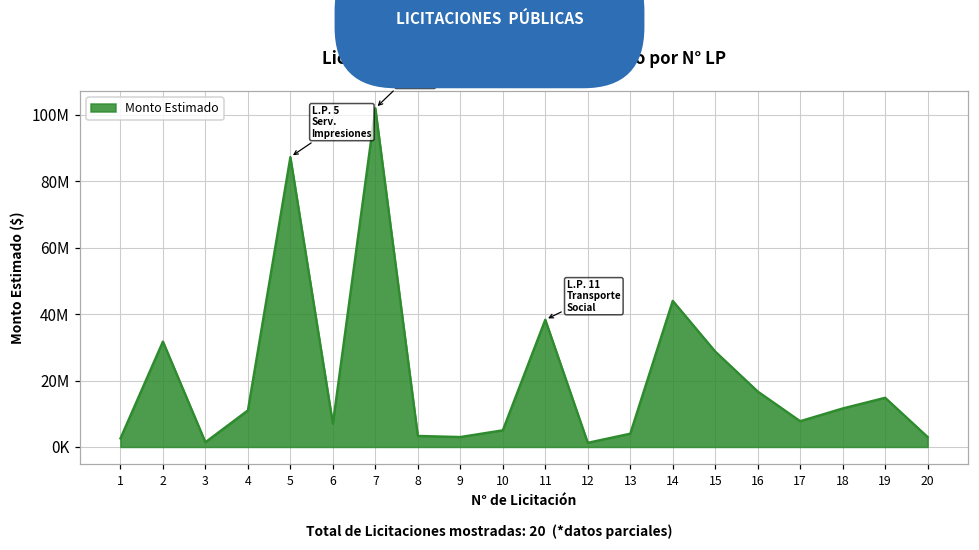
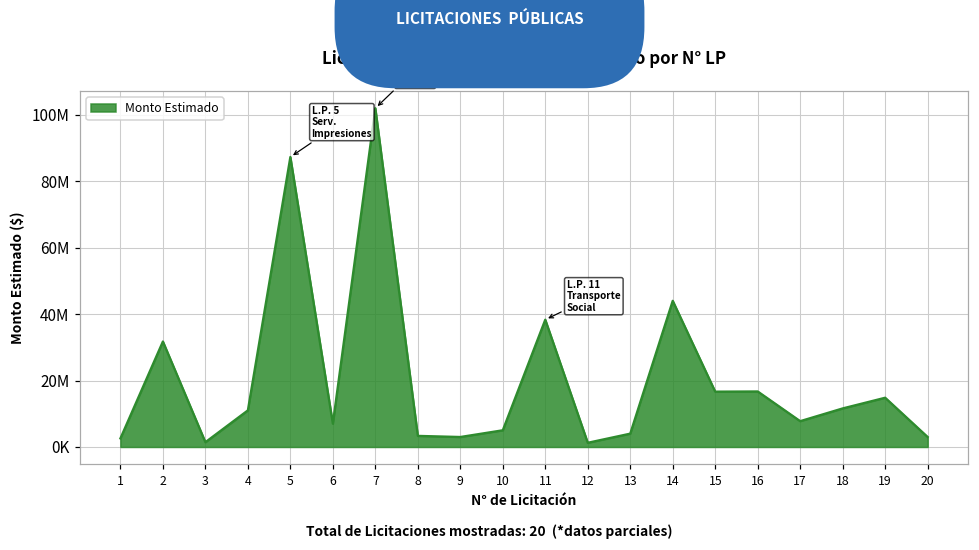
15: 29000000 -> 17000000
